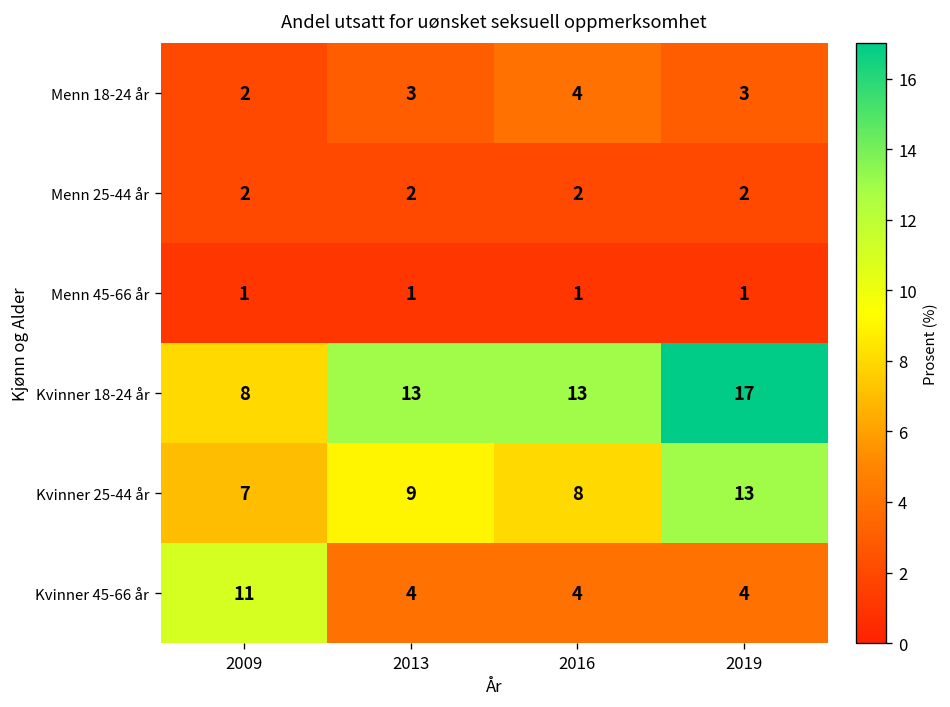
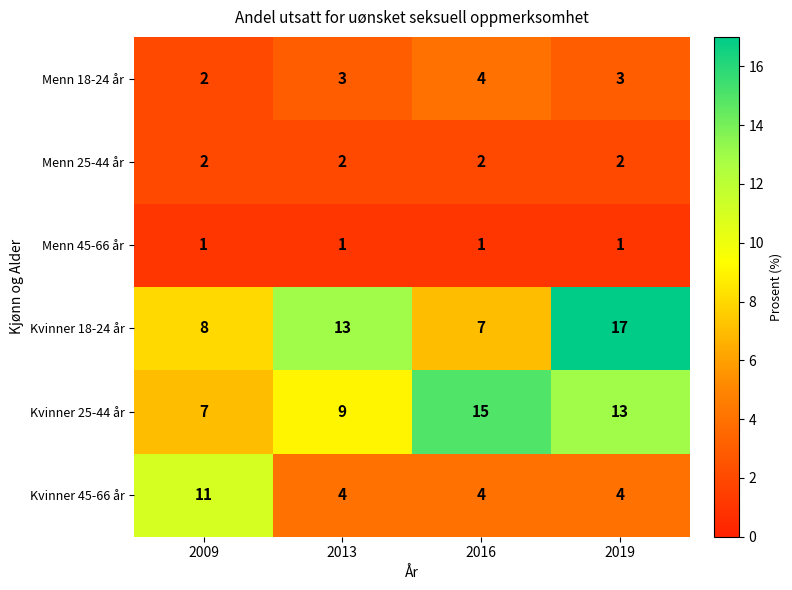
Kvinner 18-24 år, 2016: 13 -> 7
Kvinner 25-44 år, 2016: 8 -> 15
